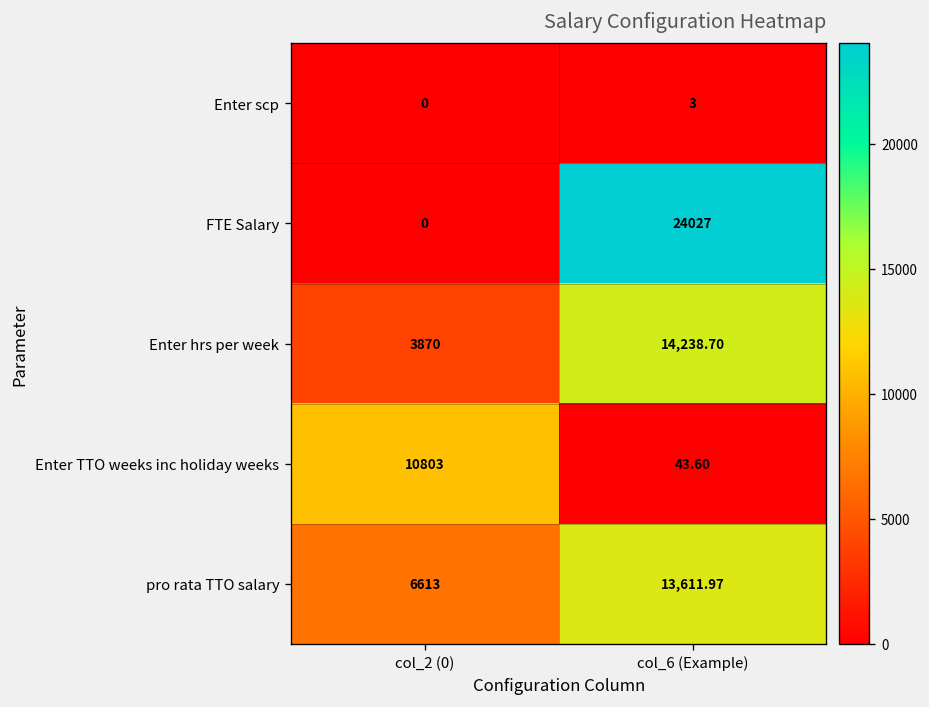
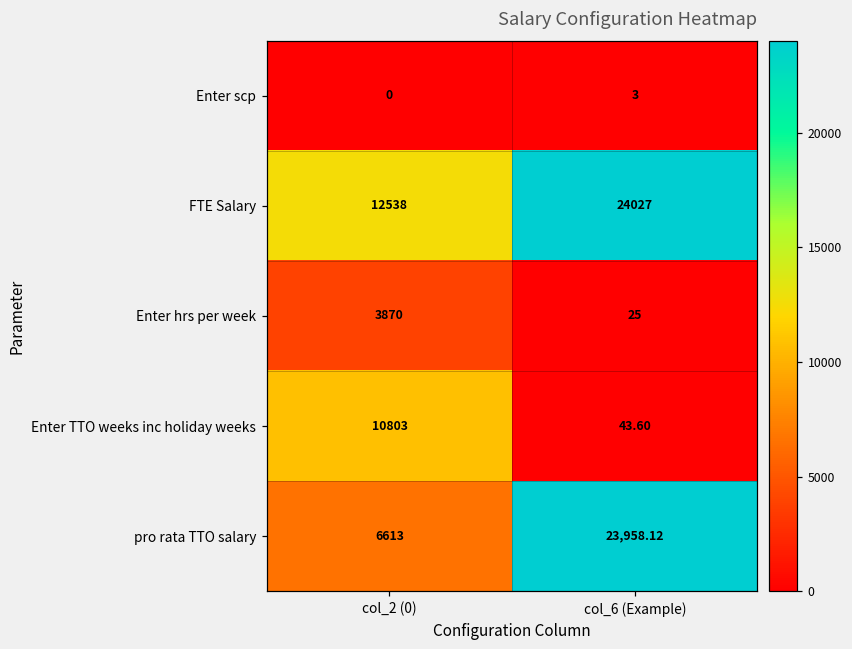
FTE Salary, col_2 (0): 0 -> 12538
Enter hrs per week, col_6 (Example): 14,238.70 -> 25
pro rata TTO salary, col_6 (Example): 13,611.97 -> 23,958.12
